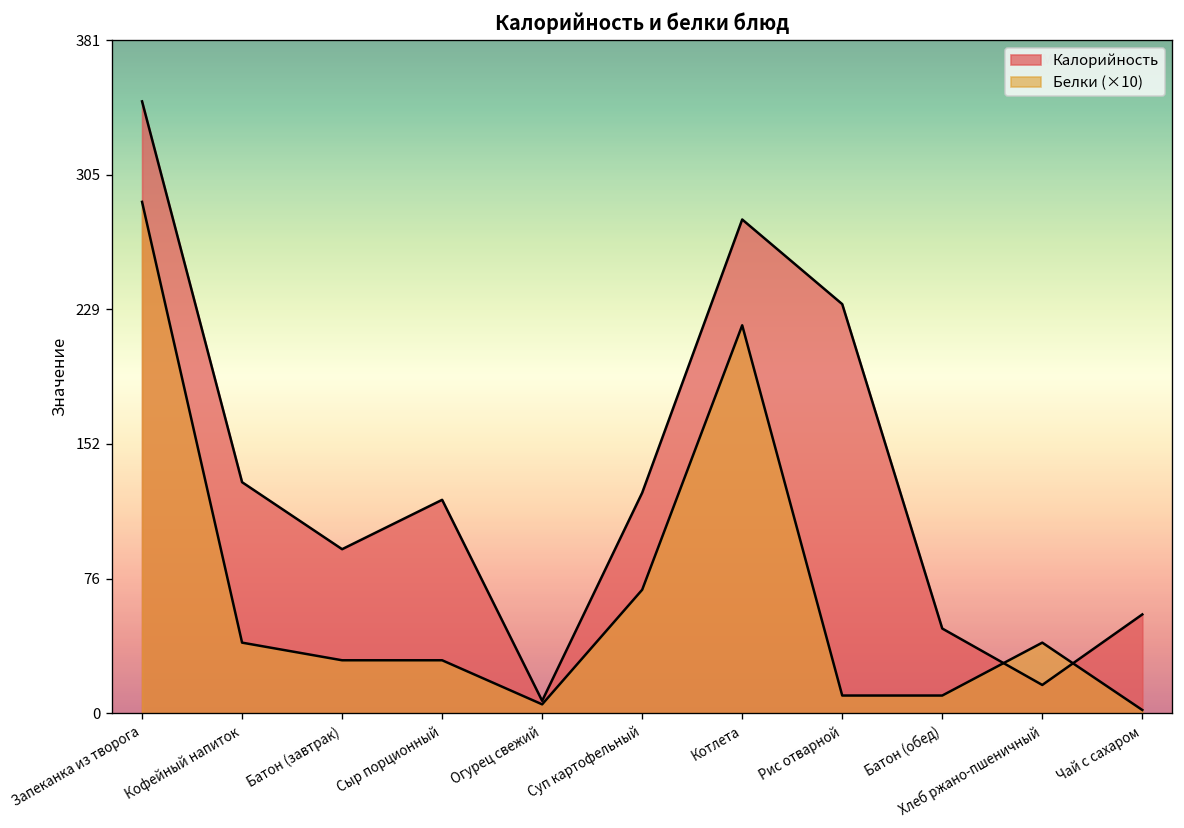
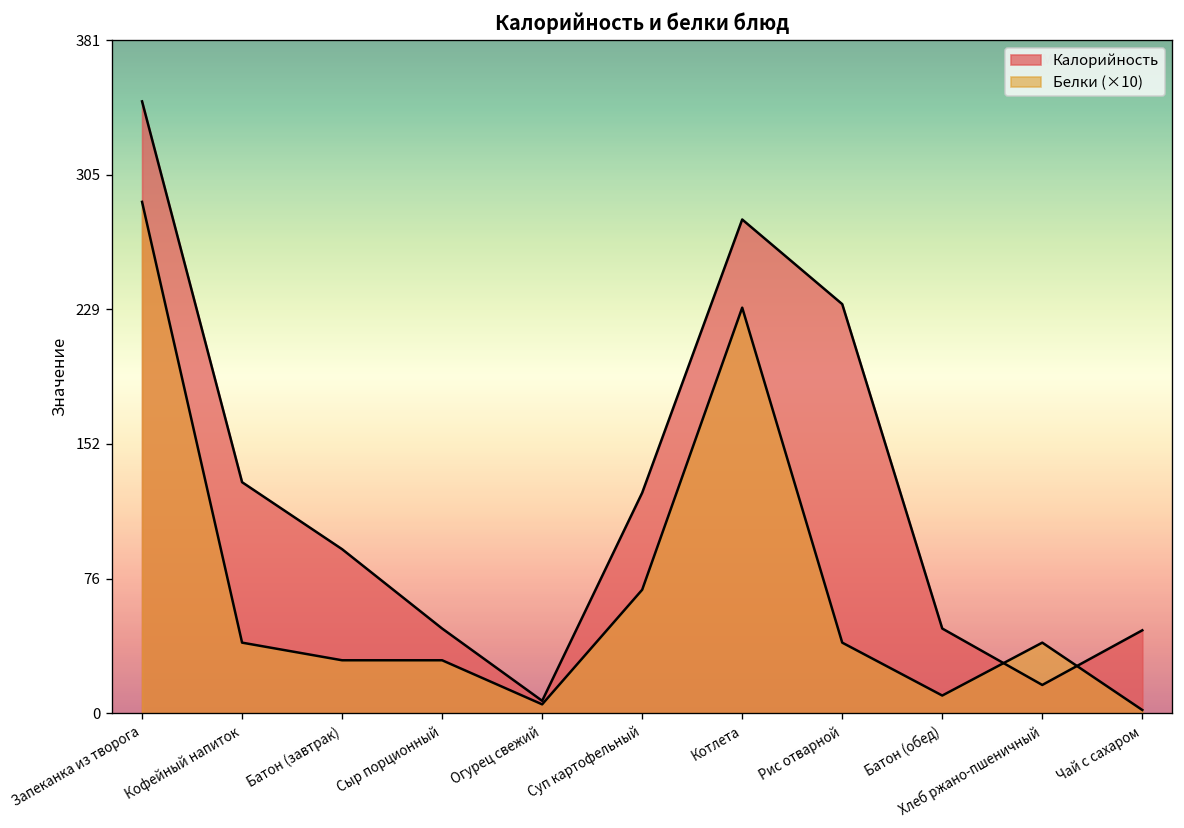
Калорийность, Сыр порционный: 121 -> 48
Белки (×10), Котлета: 220 -> 230
Белки (×10), Рис отварной: 10 -> 40
Калорийность, Чай с сахаром: 56 -> 47
